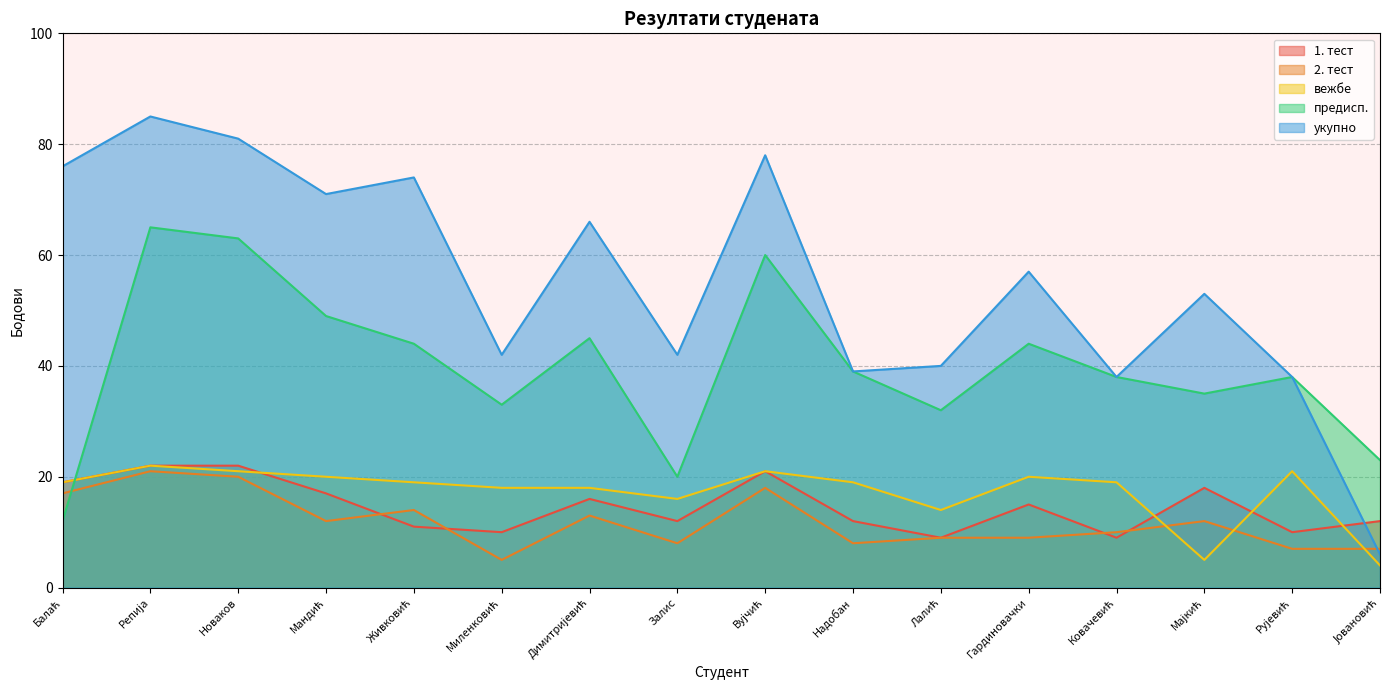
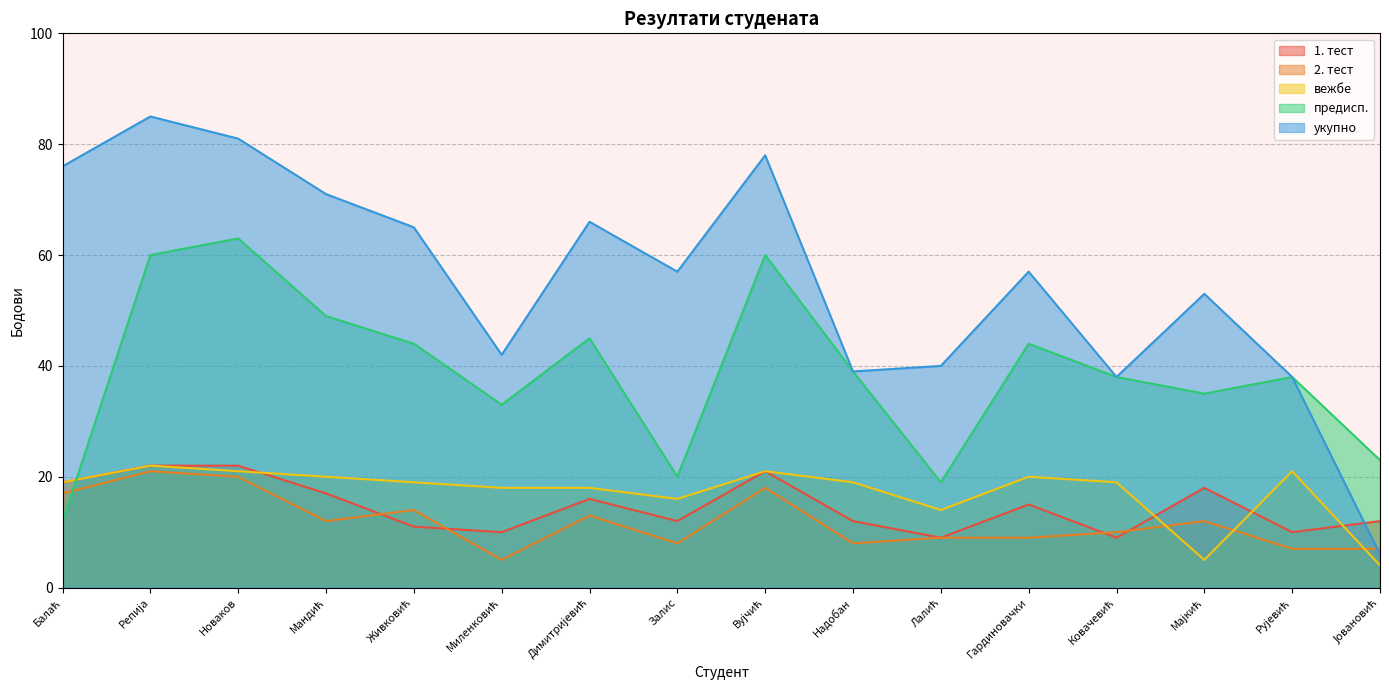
предисп., Репија: 65 -> 60
укупно, Живковић: 74 -> 65
укупно, Залис: 42 -> 57
предисп., Лалић: 32 -> 19
